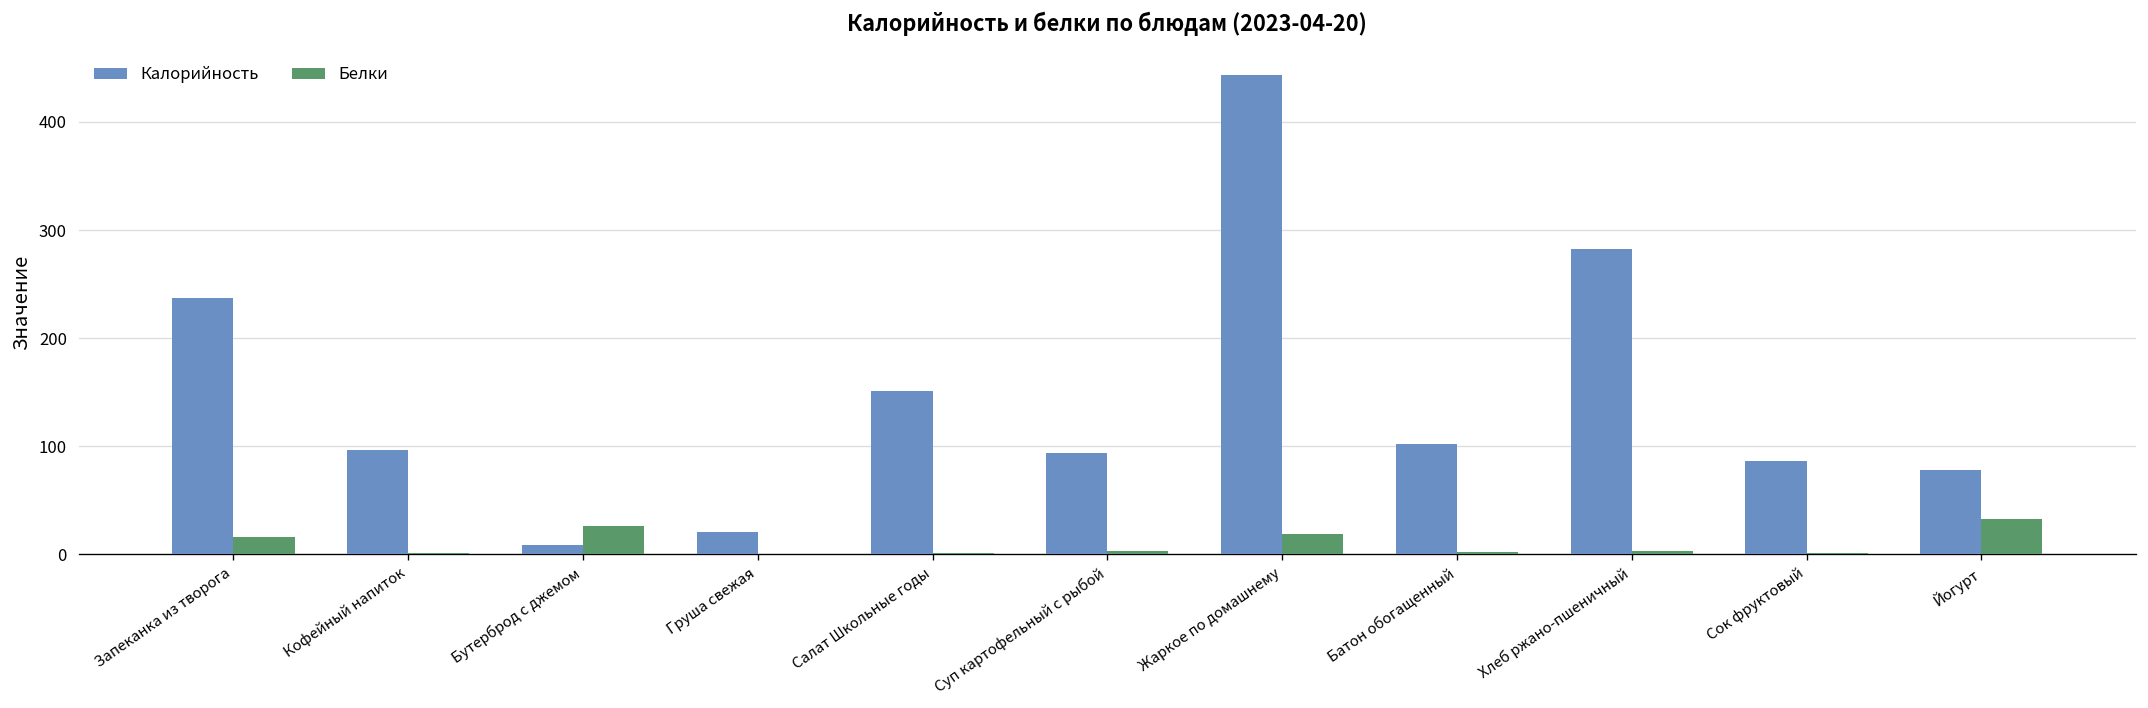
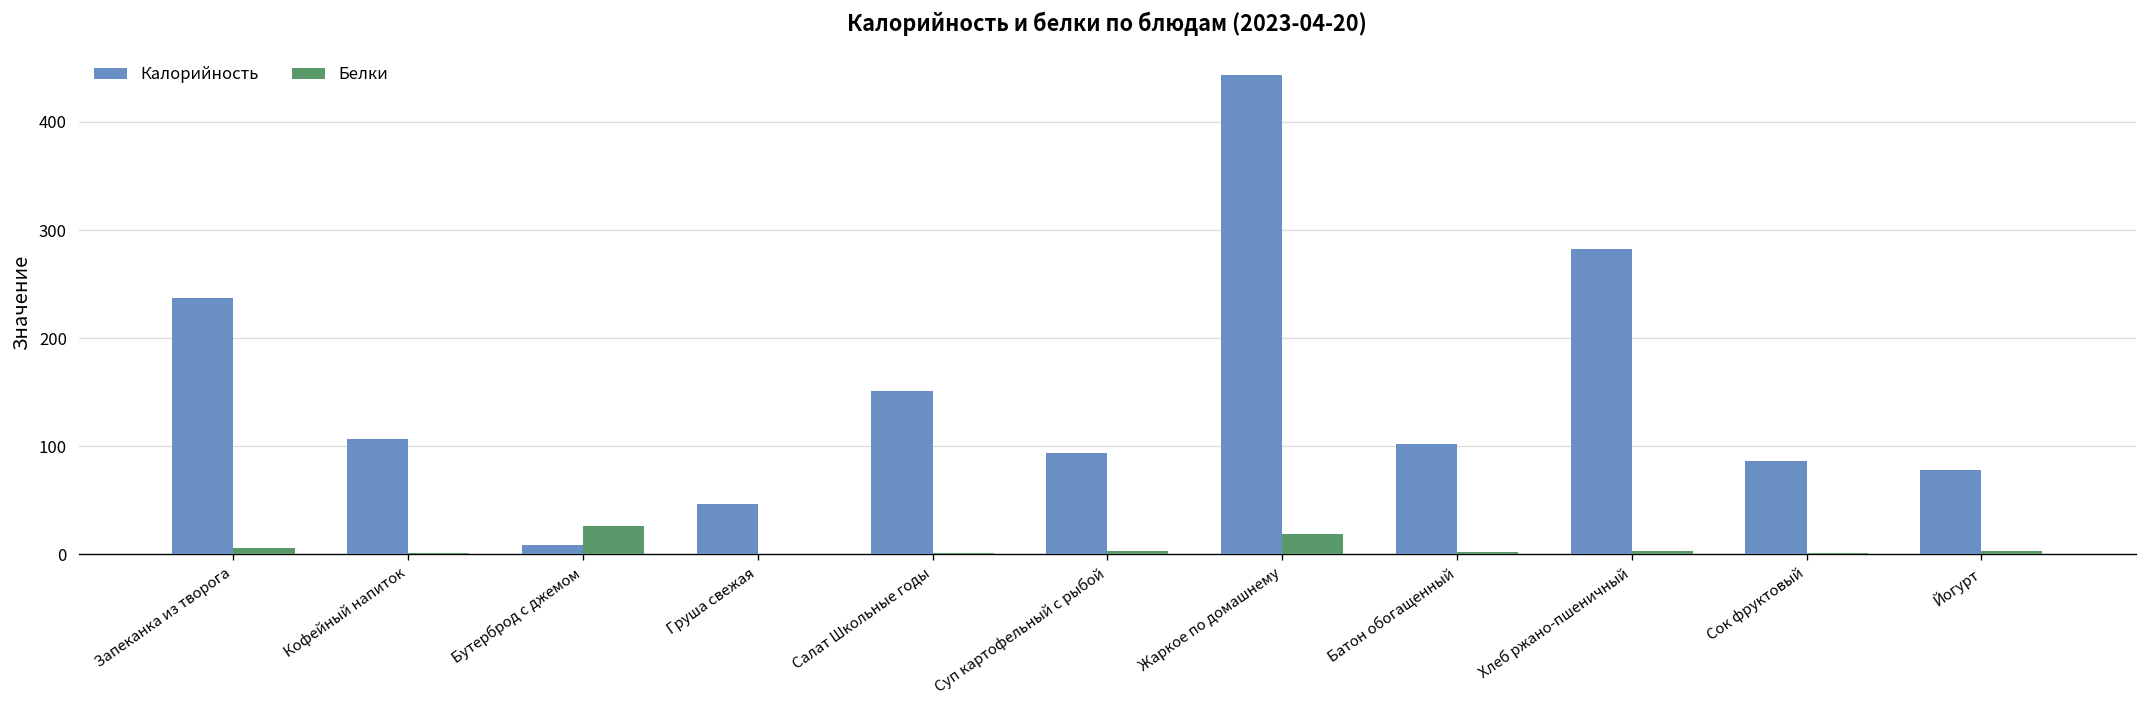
Белки, Запеканка из творога: 20 -> 10
Калорийность, Кофейный напиток: 100 -> 110
Калорийность, Груша свежая: 20 -> 50
Белки, Йогурт: 30 -> 0
